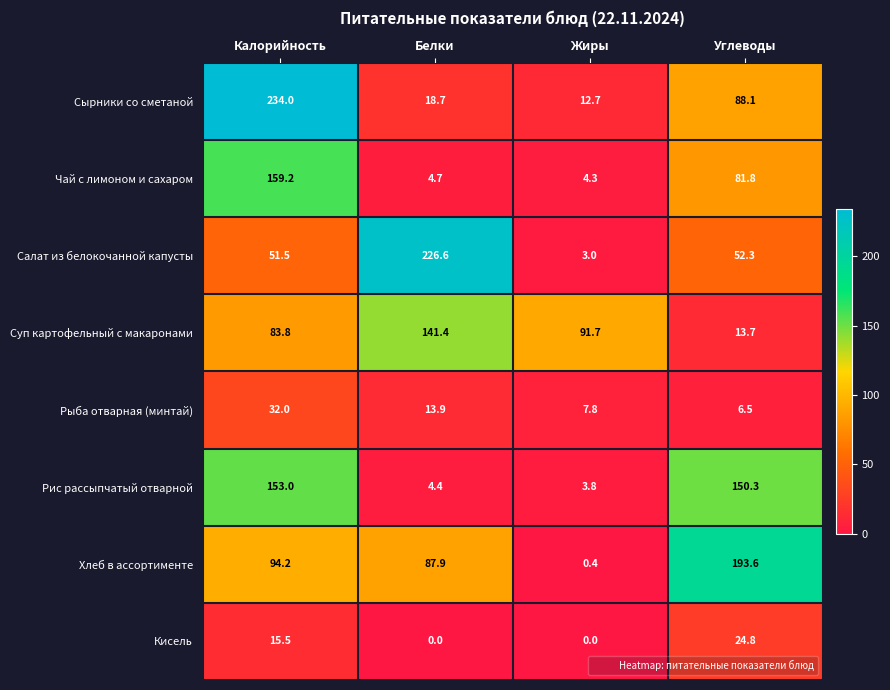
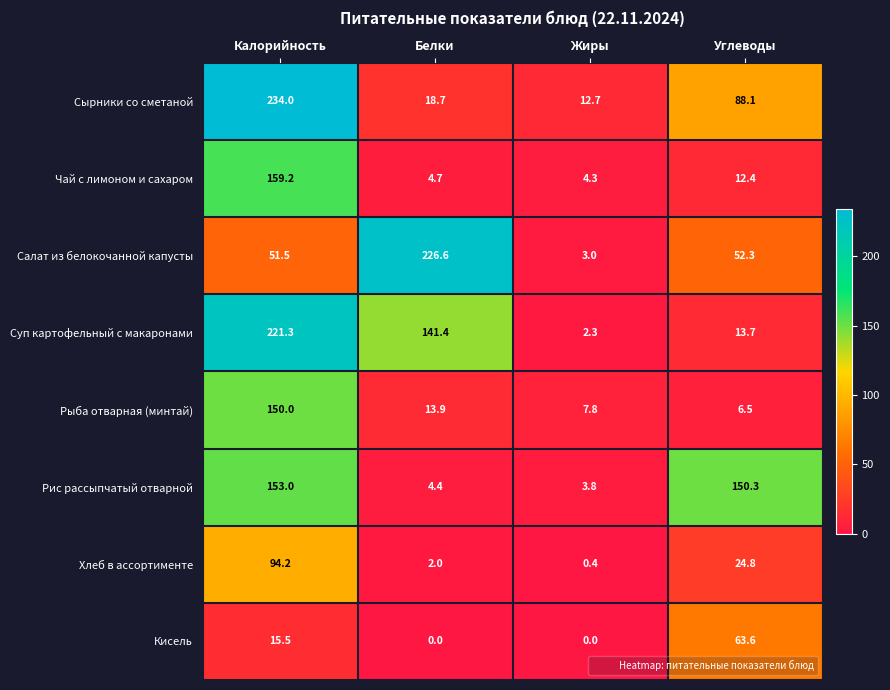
Чай с лимоном и сахаром, Углеводы: 81.8 -> 12.4
Суп картофельный с макаронами, Калорийность: 83.8 -> 221.3
Суп картофельный с макаронами, Жиры: 91.7 -> 2.3
Рыба отварная (минтай), Калорийность: 32.0 -> 150.0
Хлеб в ассортименте, Белки: 87.9 -> 2.0
Хлеб в ассортименте, Углеводы: 193.6 -> 24.8
Кисель, Углеводы: 24.8 -> 63.6
